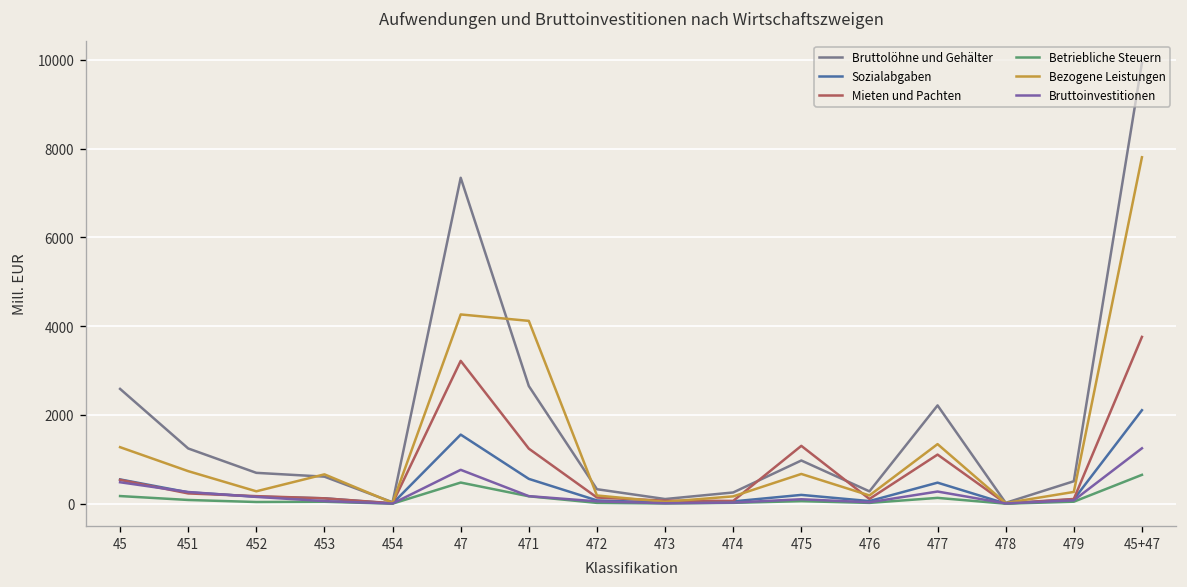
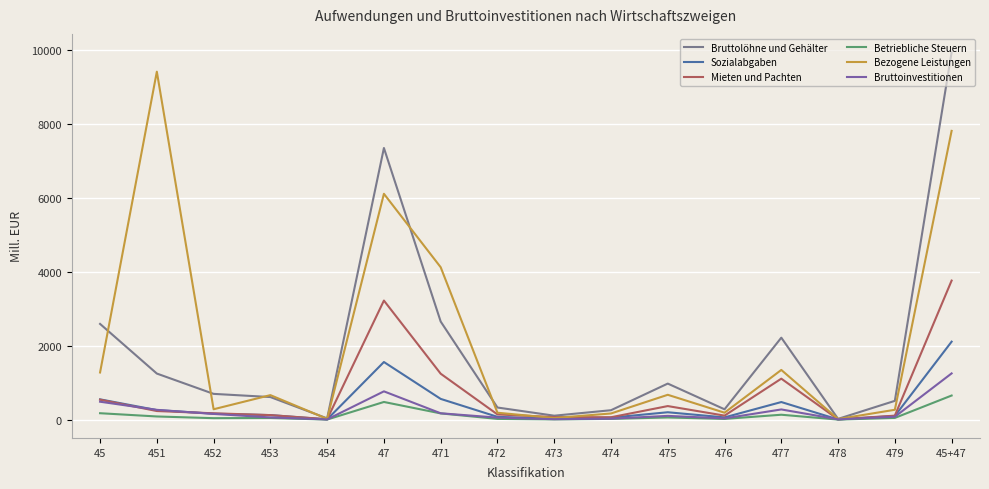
Bezogene Leistungen, 451: 700 -> 9400
Bezogene Leistungen, 47: 4300 -> 6100
Mieten und Pachten, 475: 1300 -> 400
